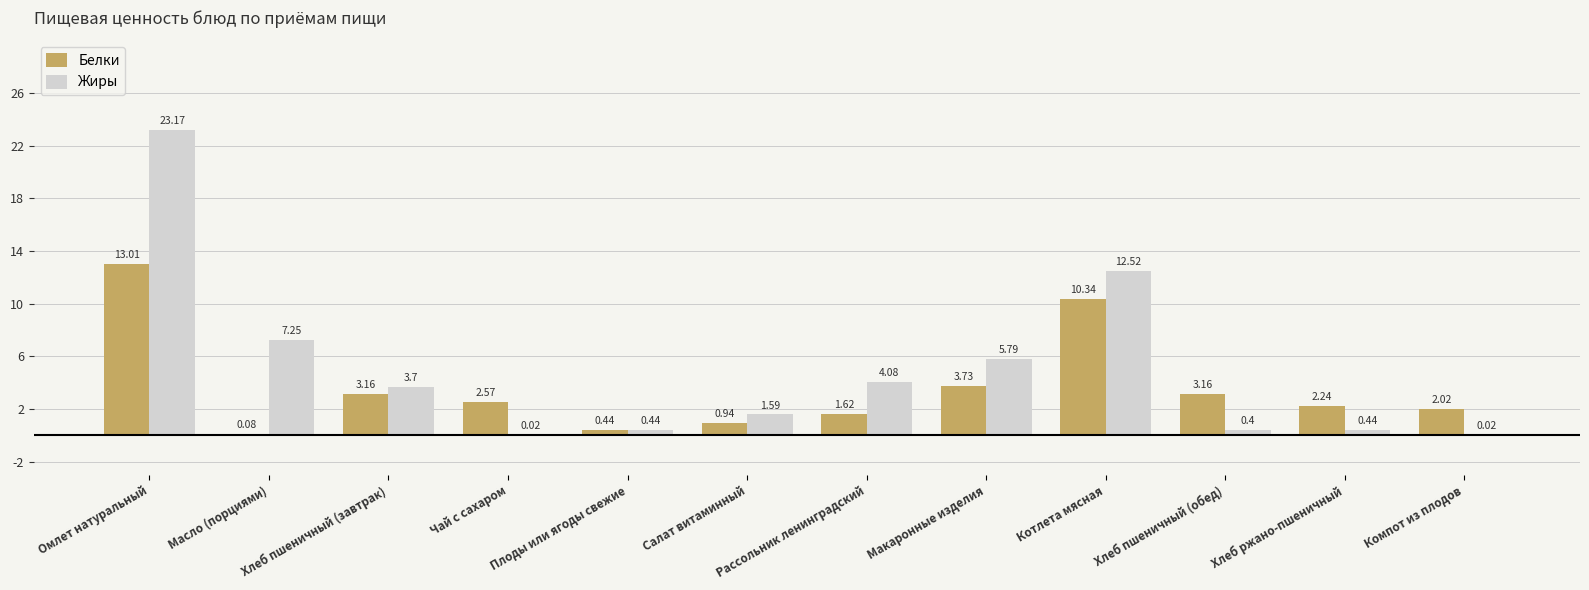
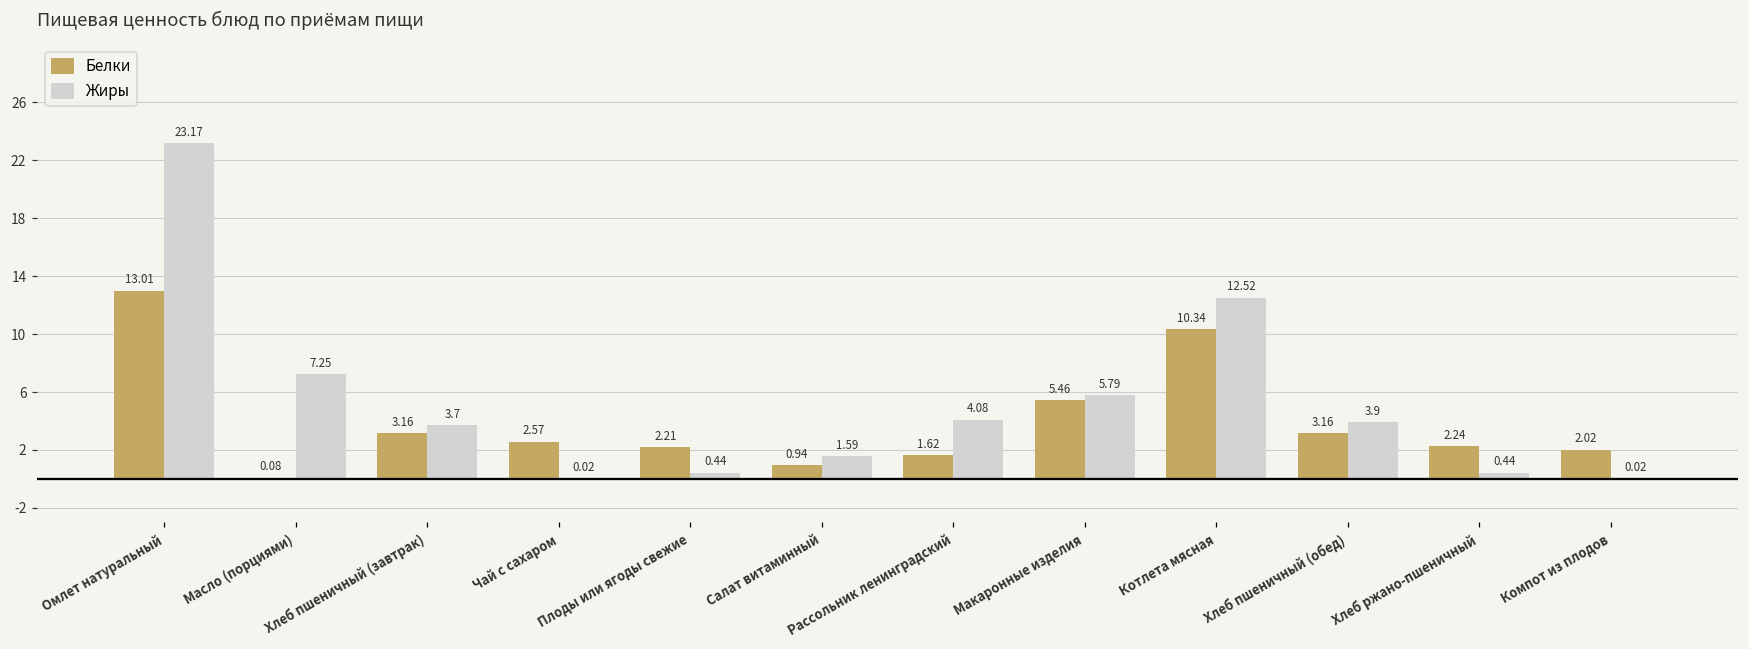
Белки, Плоды или ягоды свежие: 0.44 -> 2.21
Белки, Макаронные изделия: 3.73 -> 5.46
Жиры, Хлеб пшеничный (обед): 0.4 -> 3.9
